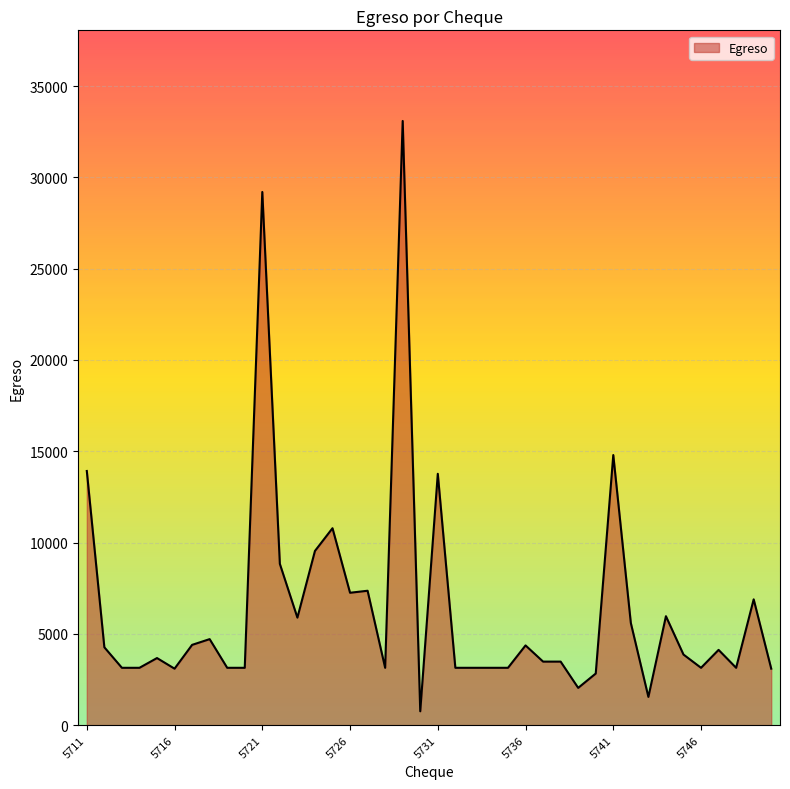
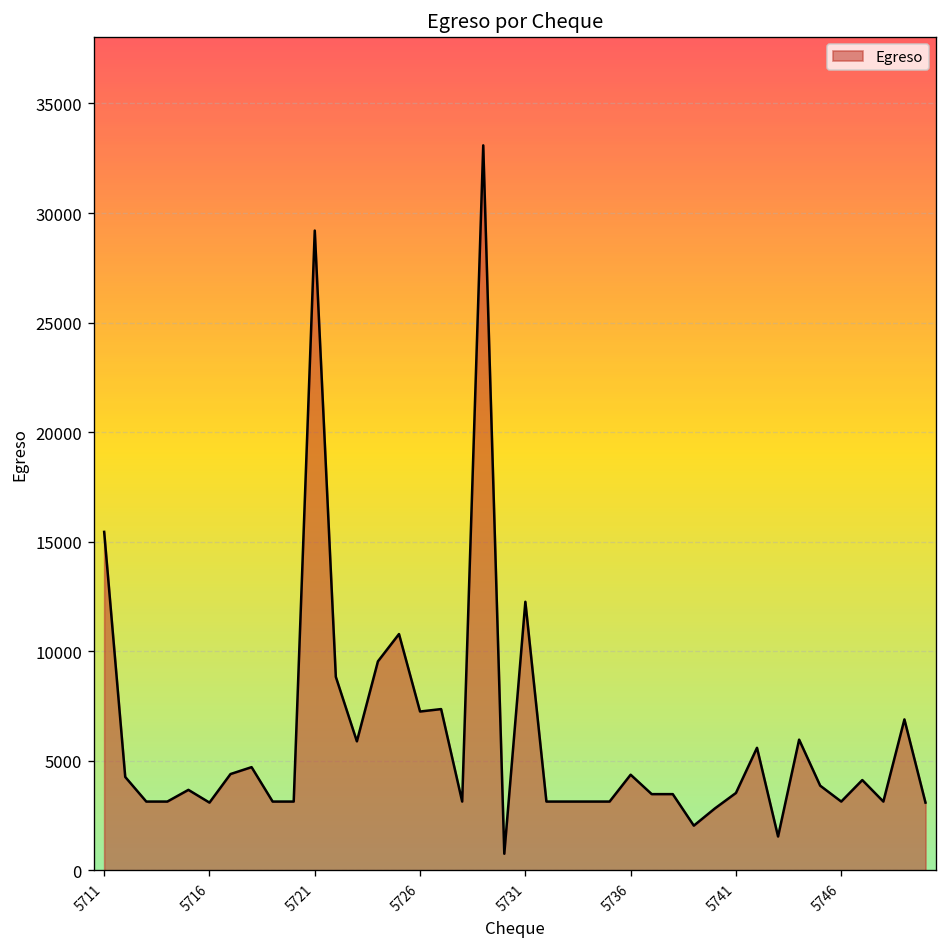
5711: 13900 -> 15400
5731: 13800 -> 12300
5741: 14800 -> 3500
